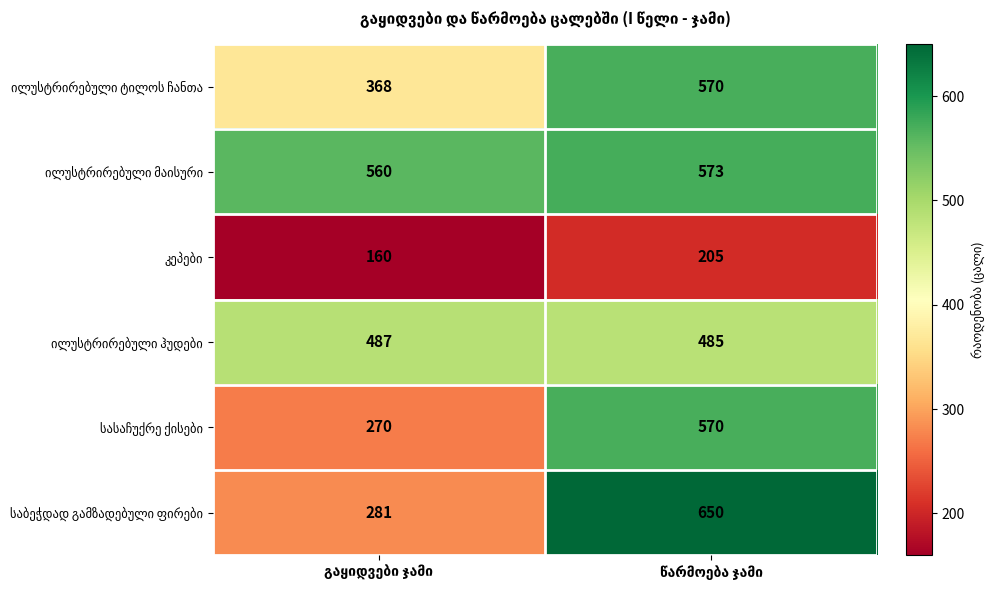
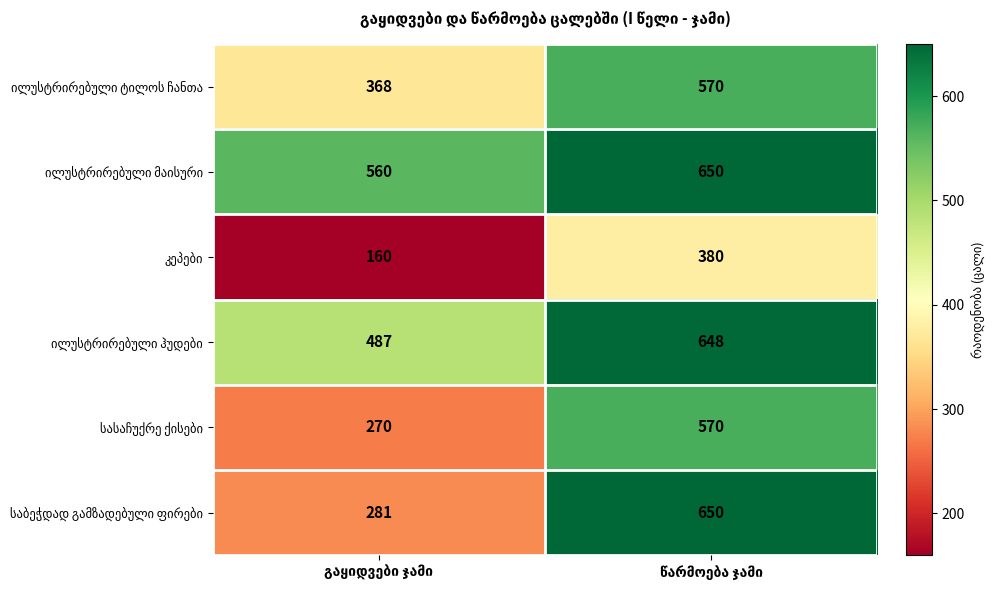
ილუსტრირებული მაისური, წარმოება ჯამი: 573 -> 650
კეპები, წარმოება ჯამი: 205 -> 380
ილუსტრირებული ჰუდები, წარმოება ჯამი: 485 -> 648
